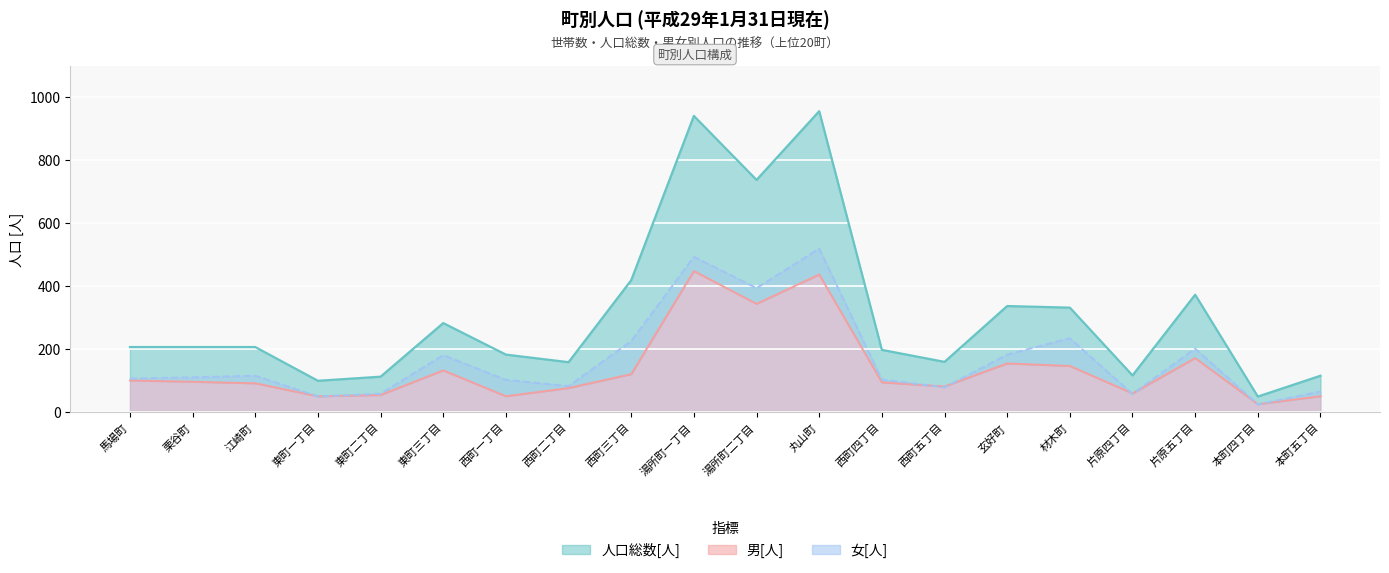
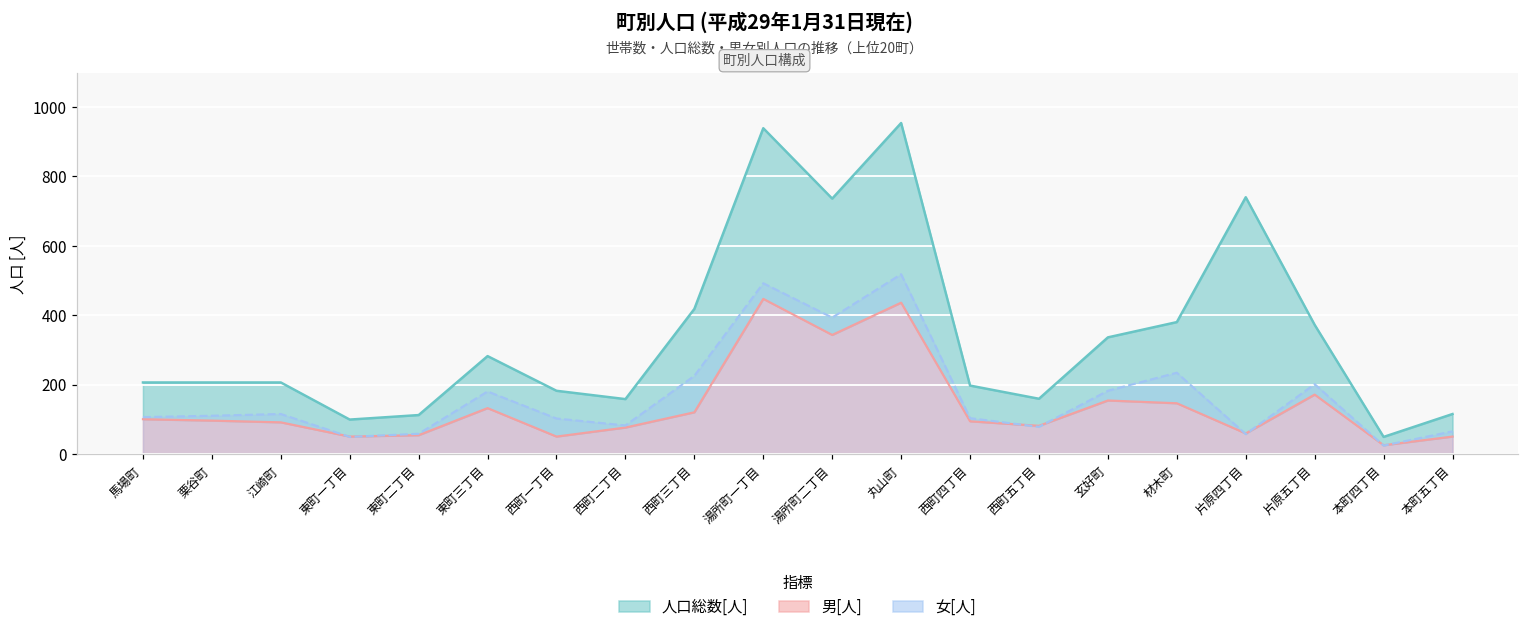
人口総数[人], 材木町: 330 -> 380
人口総数[人], 片原四丁目: 120 -> 740
